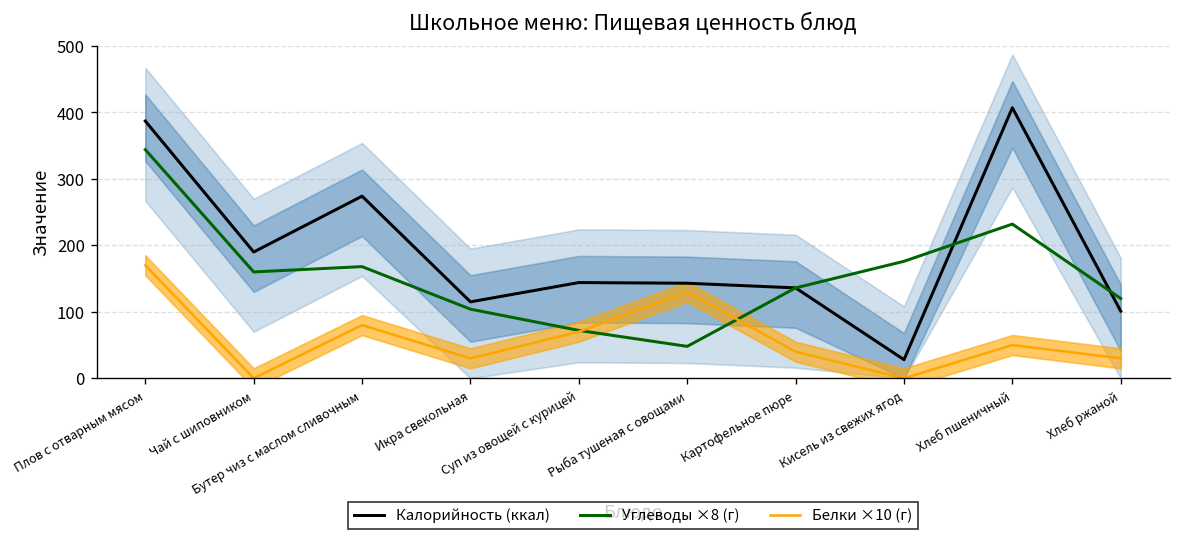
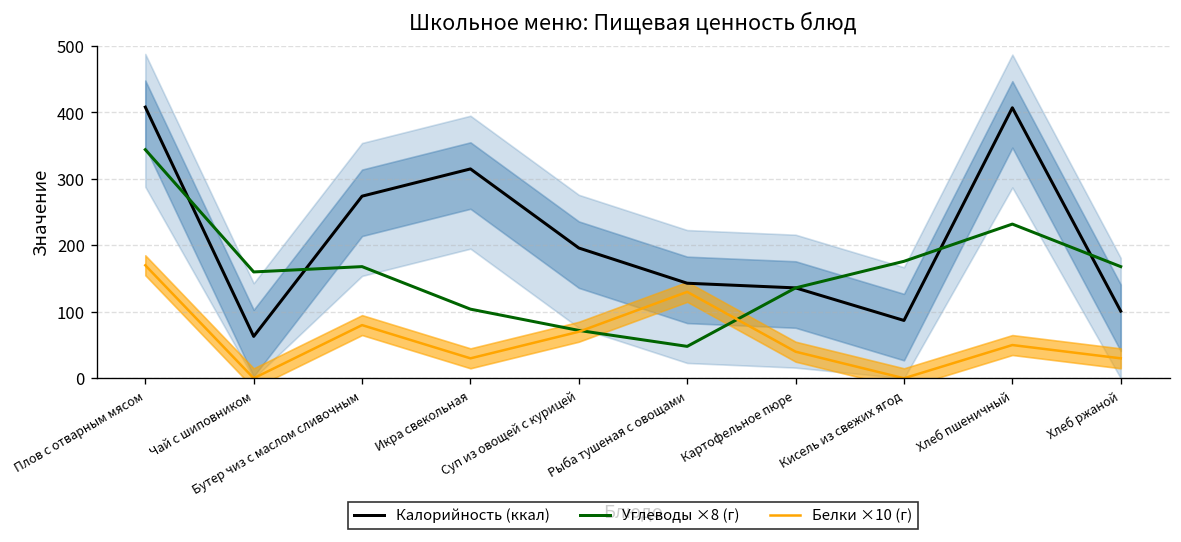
Калорийность (ккал), Плов с отварным мясом: 390 -> 410
Калорийность (ккал), Чай с шиповником: 190 -> 60
Калорийность (ккал), Икра свекольная: 120 -> 320
Калорийность (ккал), Суп из овощей с курицей: 140 -> 200
Калорийность (ккал), Кисель из свежих ягод: 30 -> 90
Углеводы ×8 (г), Хлеб ржаной: 120 -> 170
